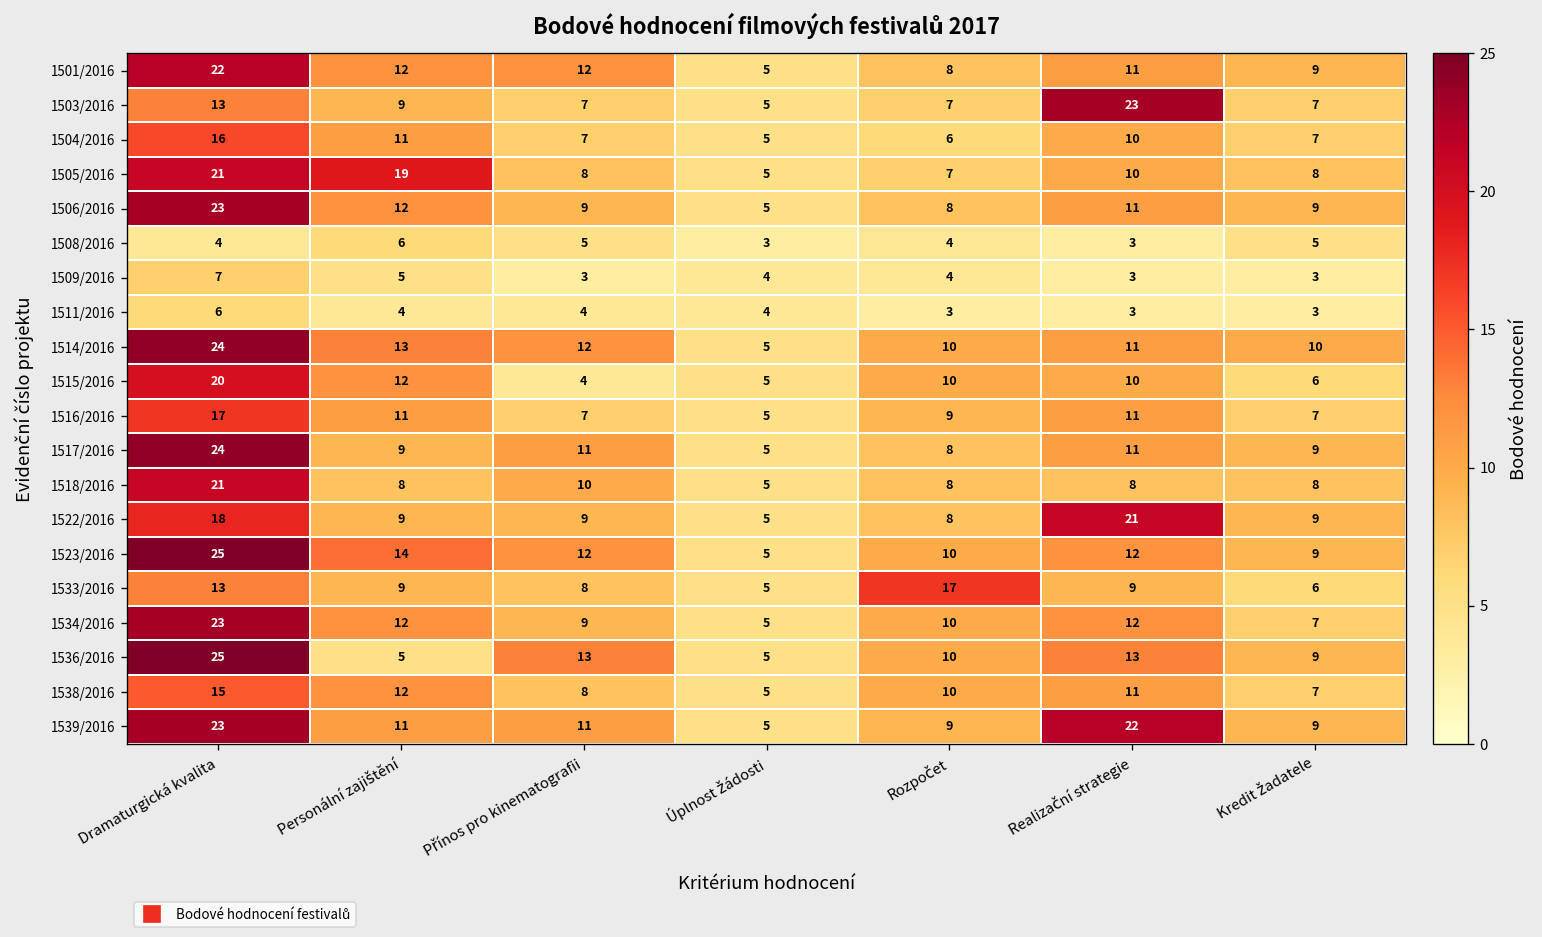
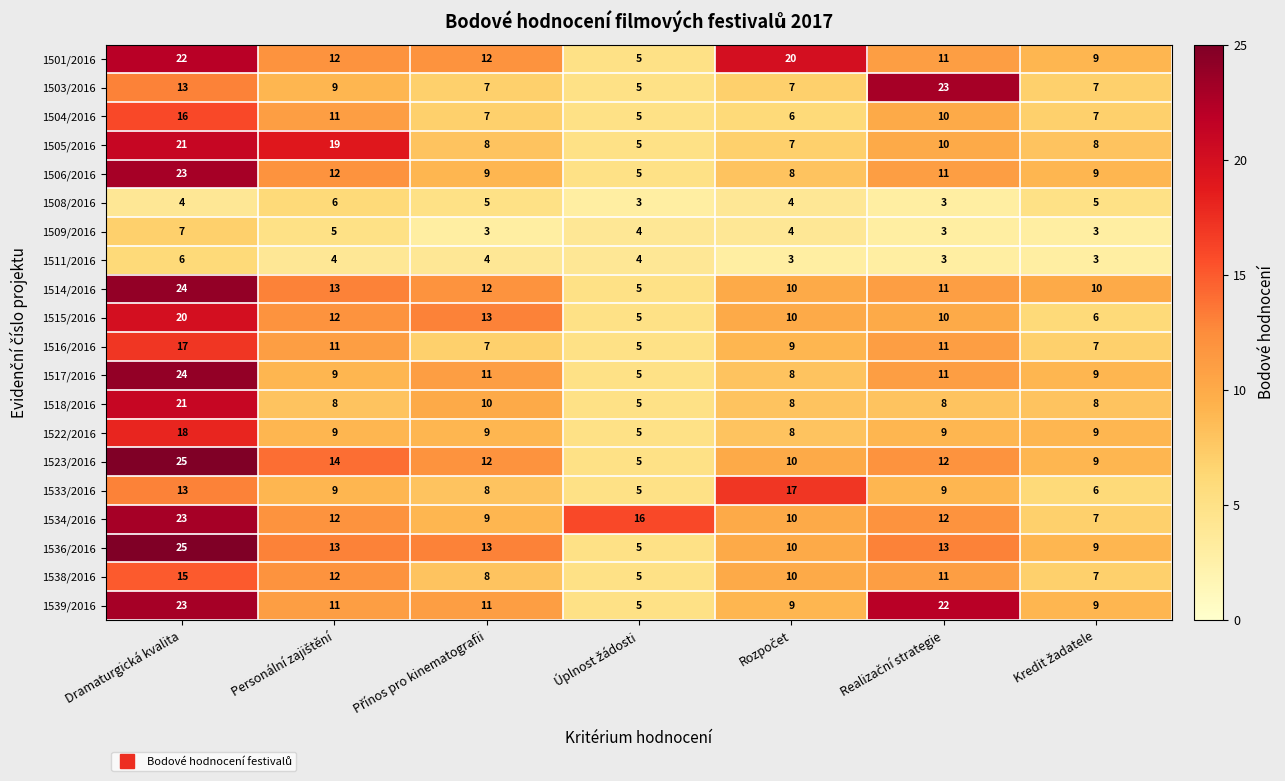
1501/2016, Rozpočet: 8 -> 20
1515/2016, Přínos pro kinematografii: 4 -> 13
1522/2016, Realizační strategie: 21 -> 9
1534/2016, Úplnost žádosti: 5 -> 16
1536/2016, Personální zajištění: 5 -> 13
